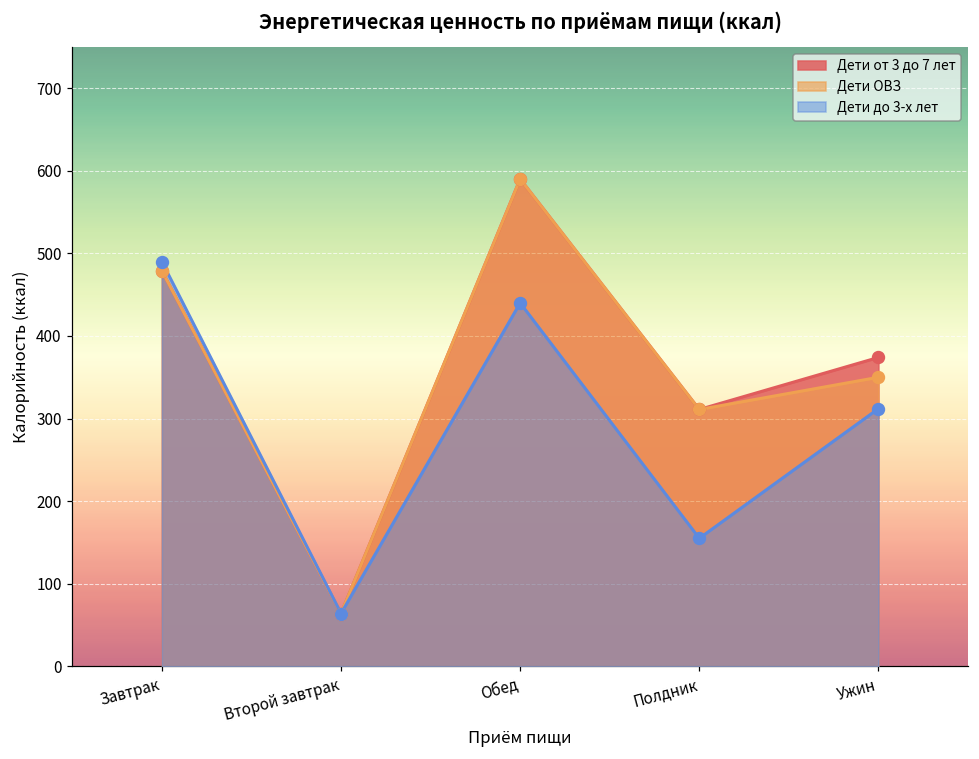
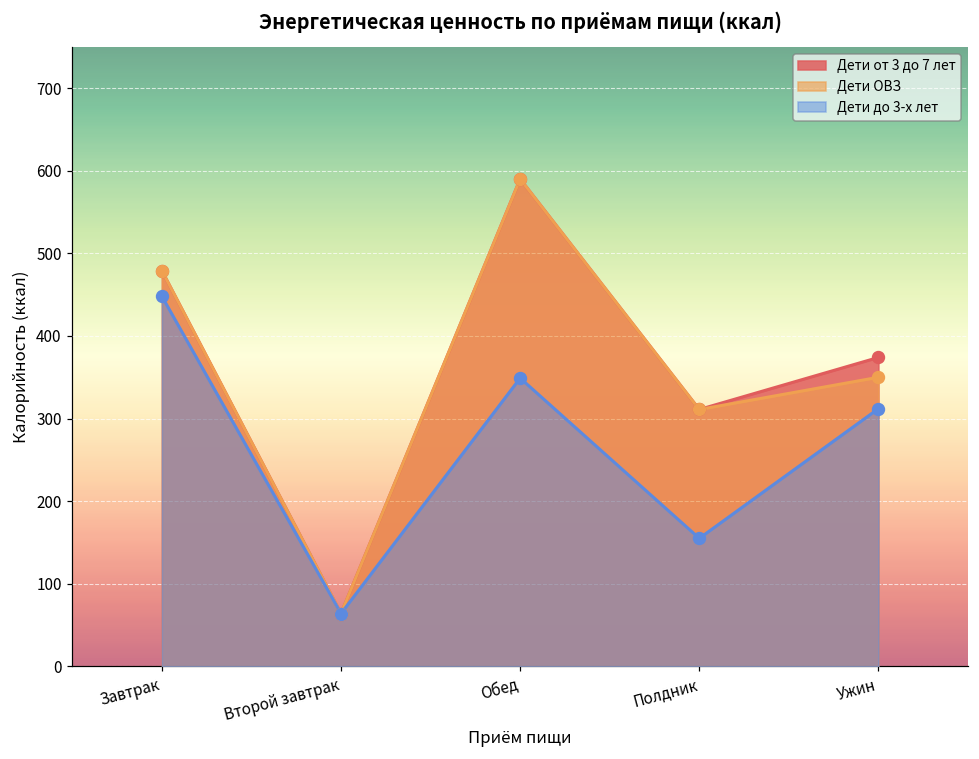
Дети до 3-х лет, Завтрак: 490 -> 450
Дети до 3-х лет, Обед: 440 -> 350
